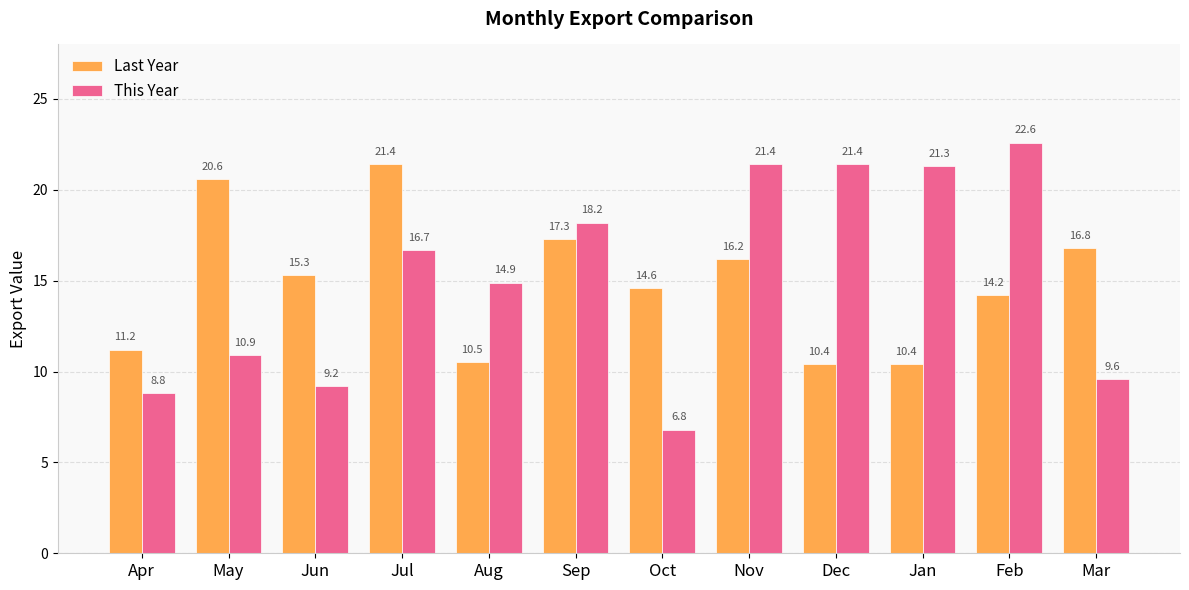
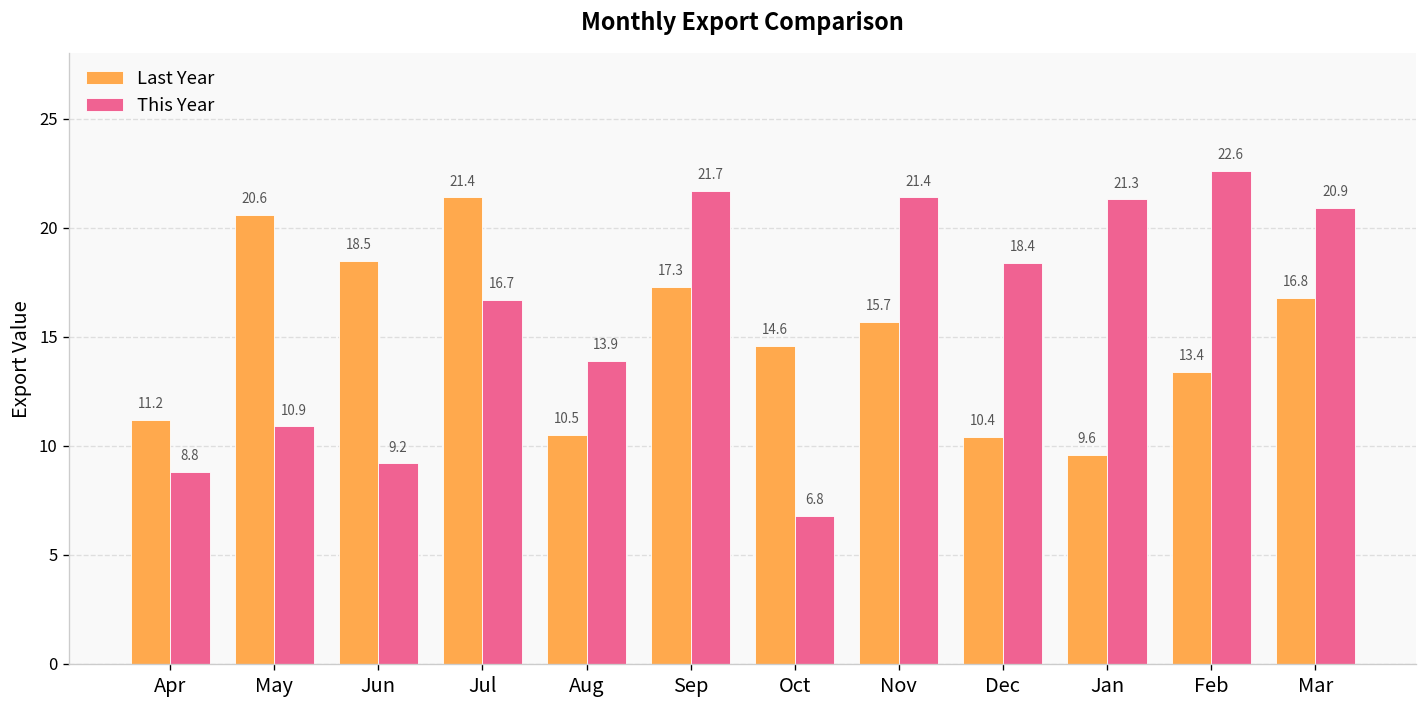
Last Year, Jun: 15.3 -> 18.5
This Year, Aug: 14.9 -> 13.9
This Year, Sep: 18.2 -> 21.7
Last Year, Nov: 16.2 -> 15.7
This Year, Dec: 21.4 -> 18.4
Last Year, Jan: 10.4 -> 9.6
Last Year, Feb: 14.2 -> 13.4
This Year, Mar: 9.6 -> 20.9
